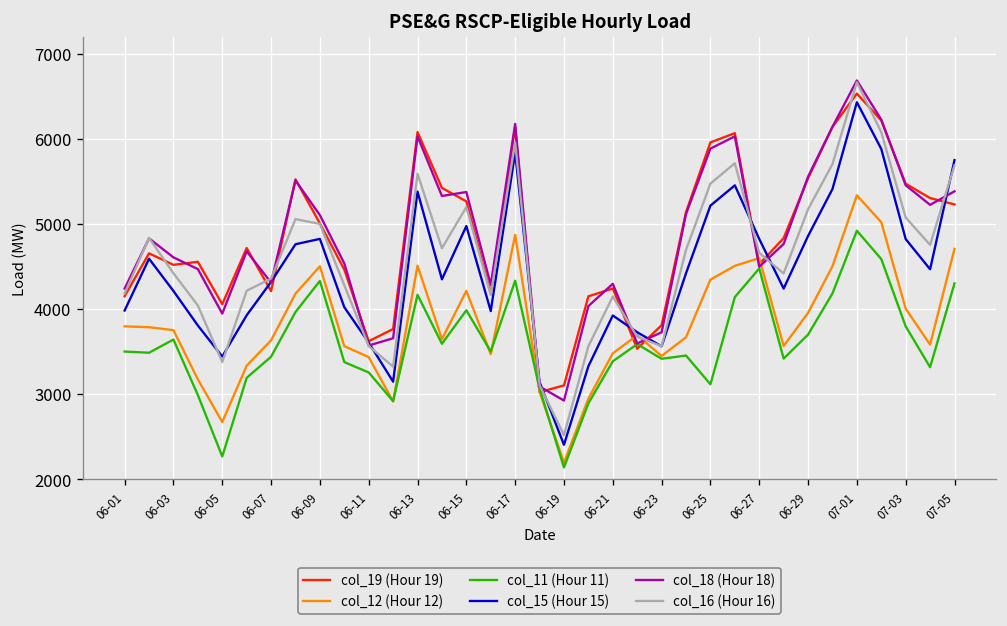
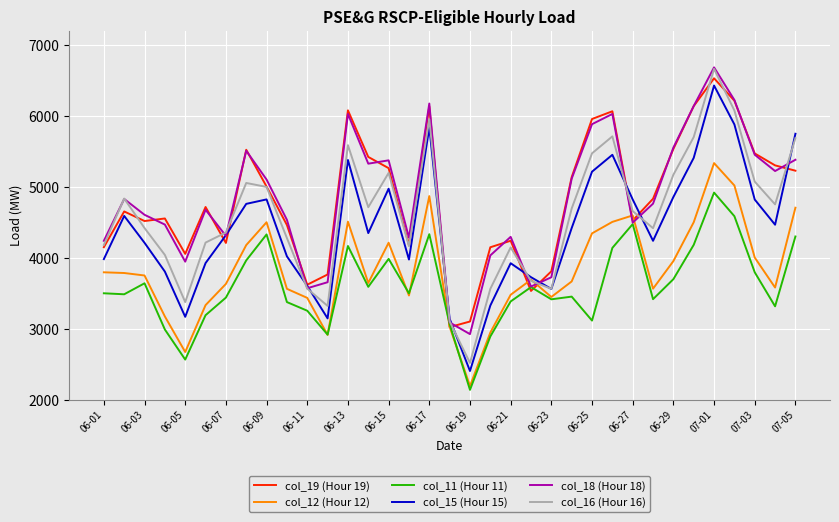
col_11 (Hour 11), 06-05: 2300 -> 2600
col_15 (Hour 15), 06-05: 3400 -> 3200
